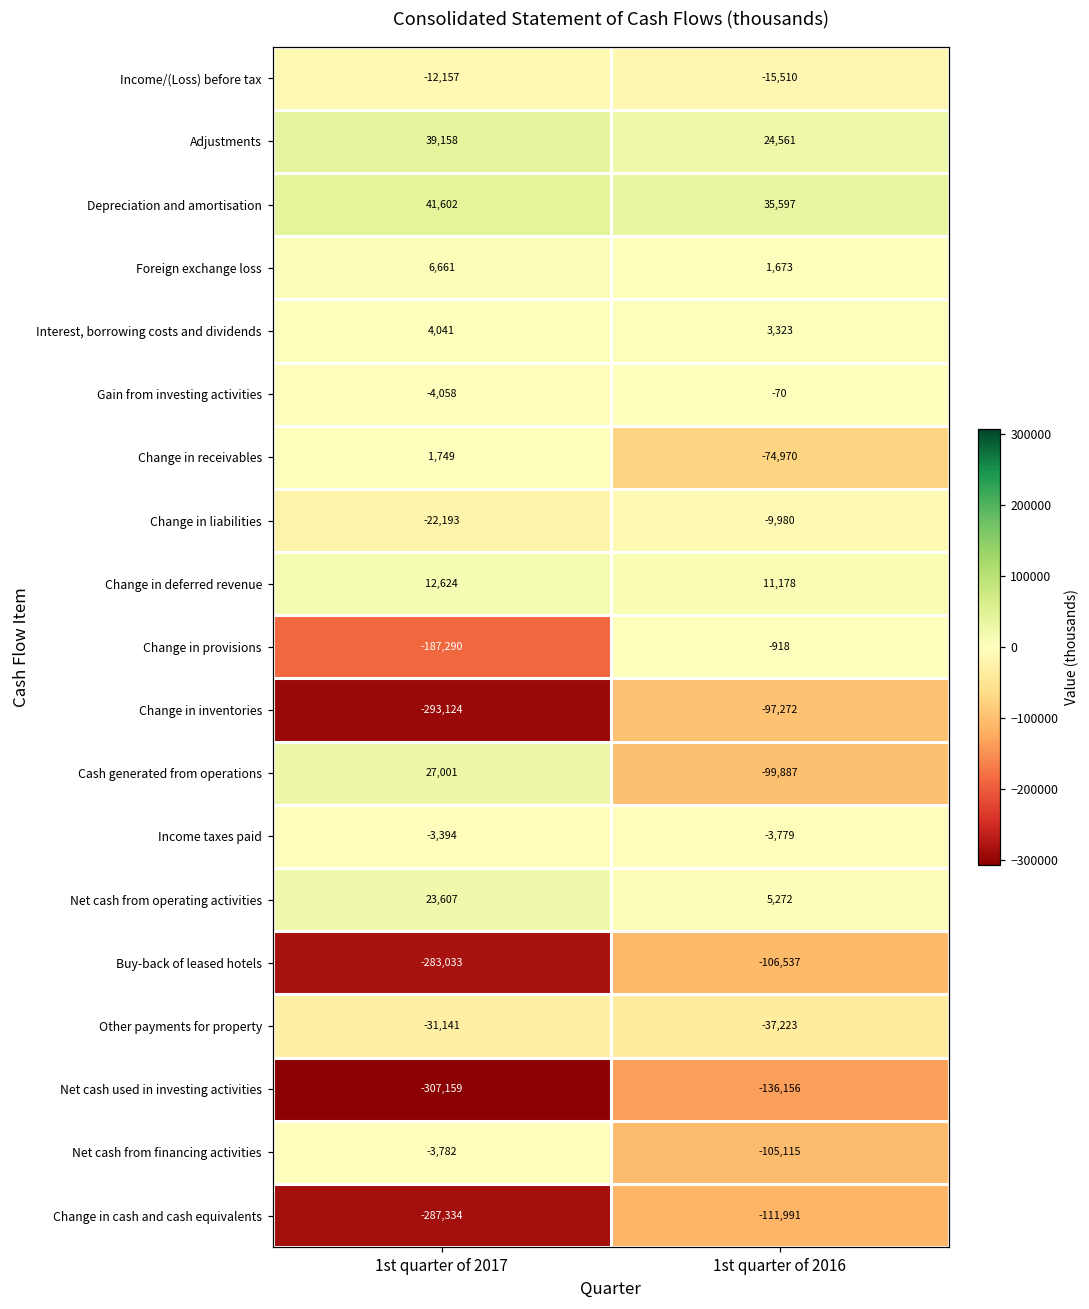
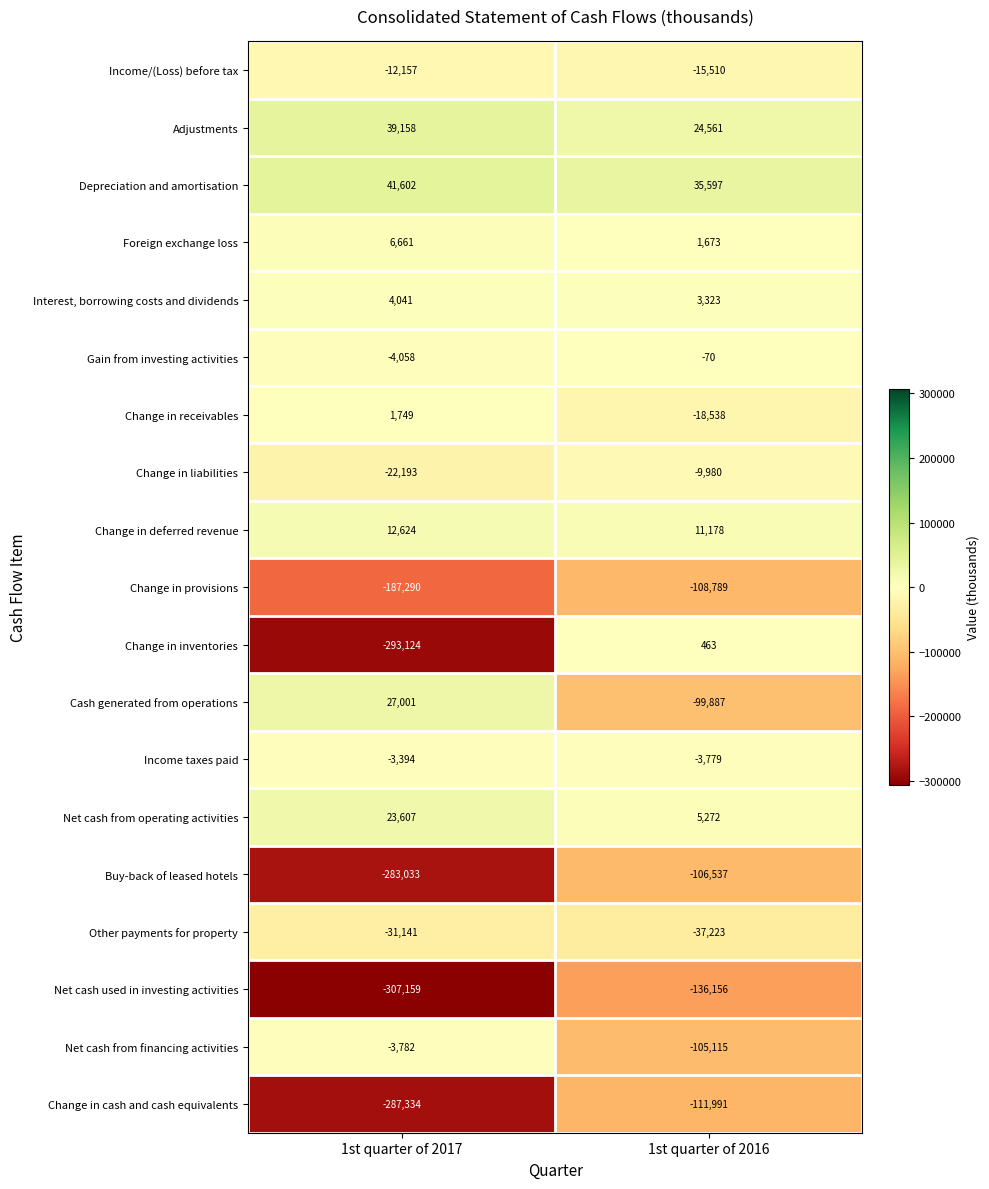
Change in receivables, 1st quarter of 2016: -74,970 -> -18,538
Change in provisions, 1st quarter of 2016: -918 -> -108,789
Change in inventories, 1st quarter of 2016: -97,272 -> 463
